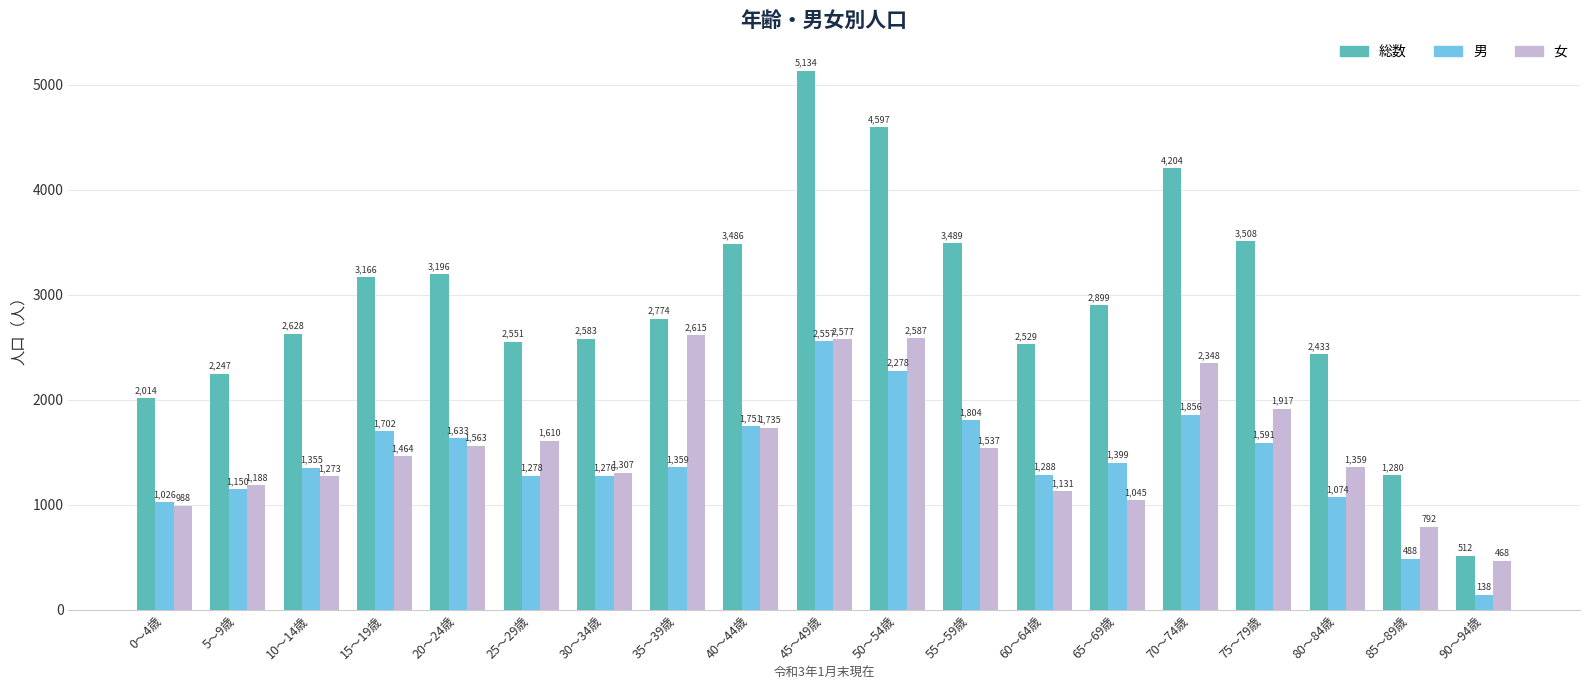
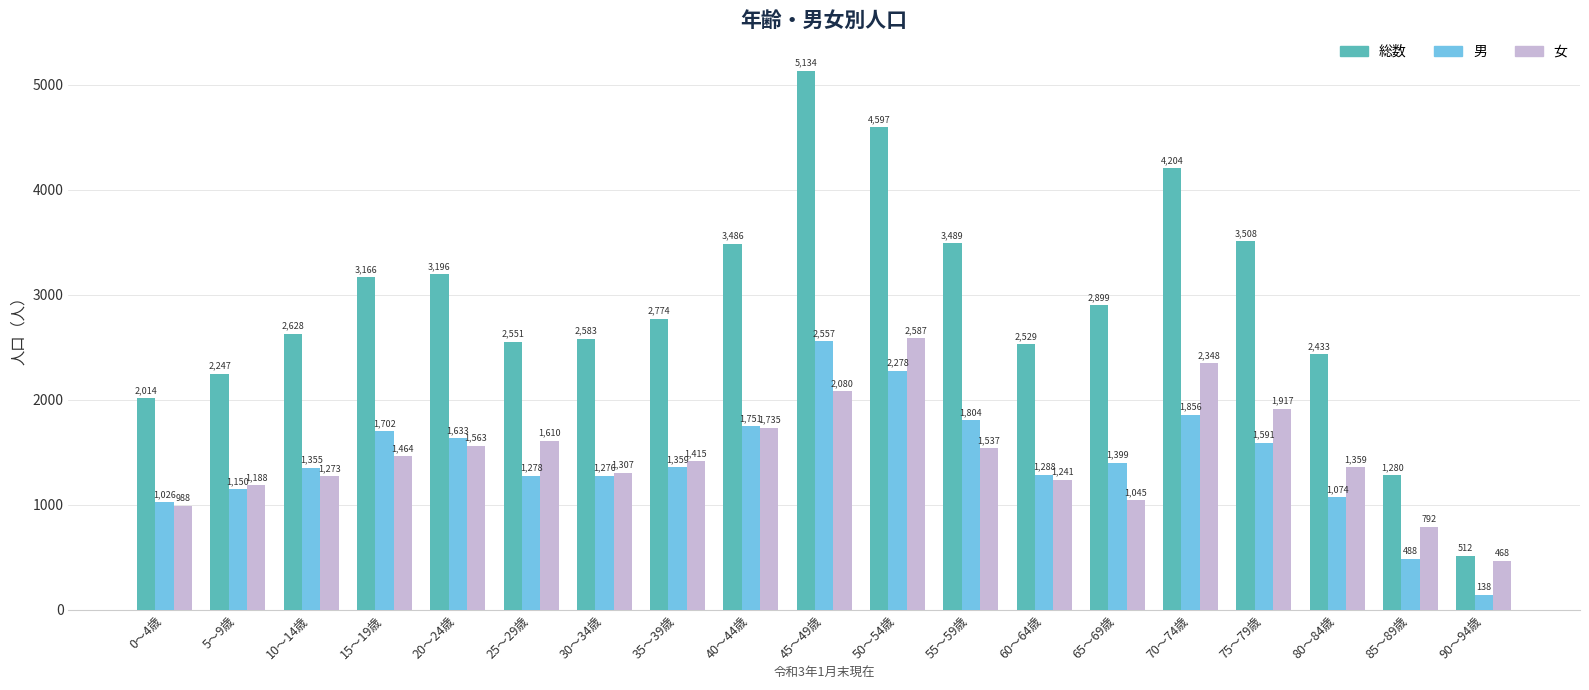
女, 35～39歳: 2,615 -> 1,415
女, 45～49歳: 2,577 -> 2,080
女, 60～64歳: 1,131 -> 1,241
